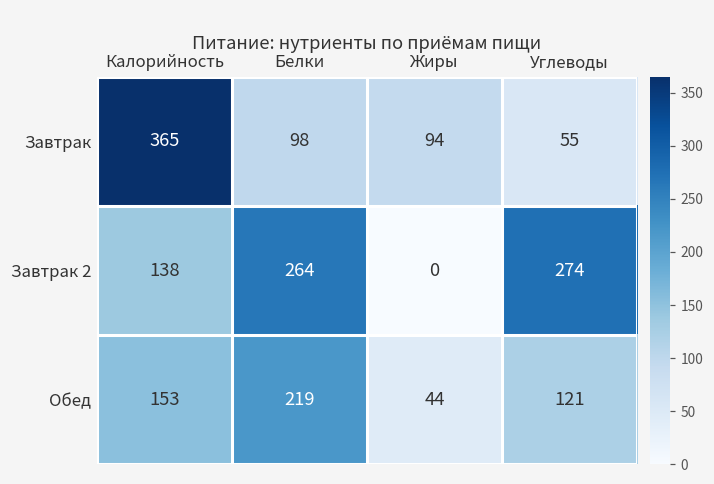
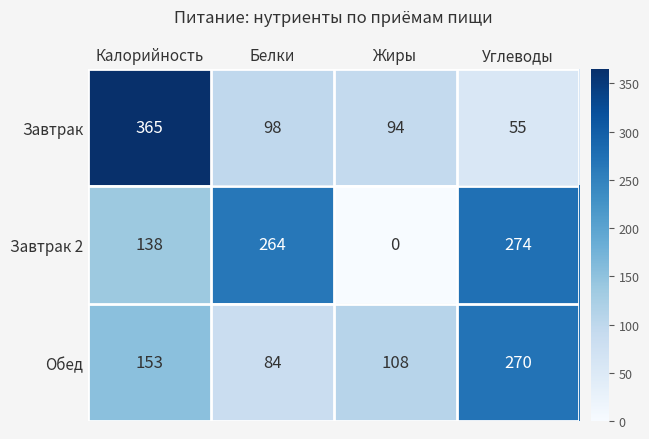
Обед, Белки: 219 -> 84
Обед, Жиры: 44 -> 108
Обед, Углеводы: 121 -> 270
